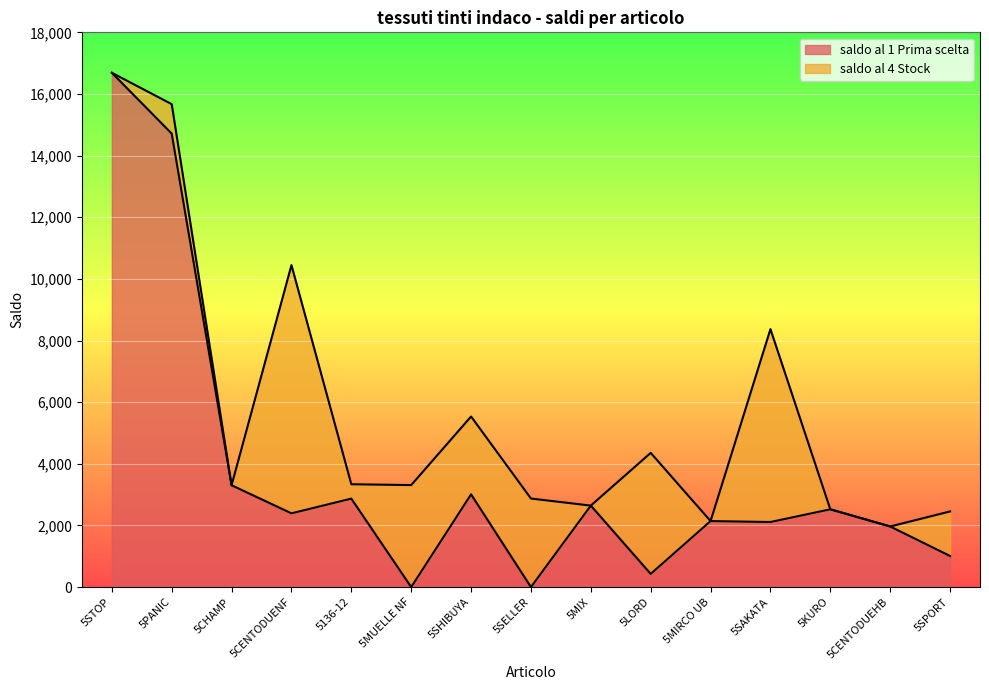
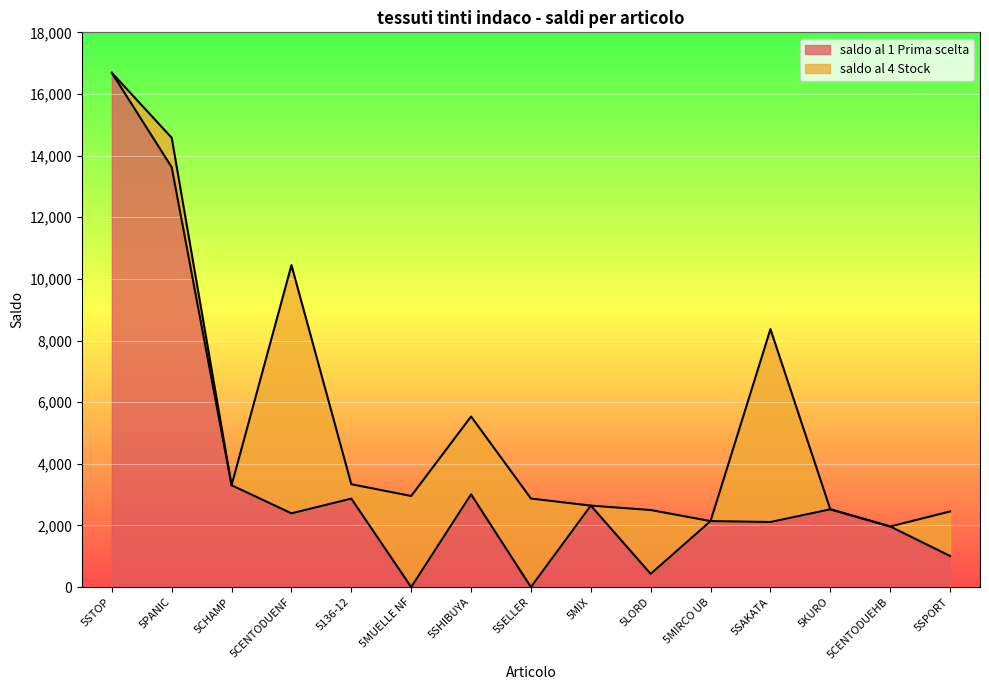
saldo al 1 Prima scelta, 5PANIC: 14,700 -> 13,600
saldo al 4 Stock, 5MUELLE NF: 3,300 -> 3,000
saldo al 4 Stock, 5LORD: 3,900 -> 2,100
